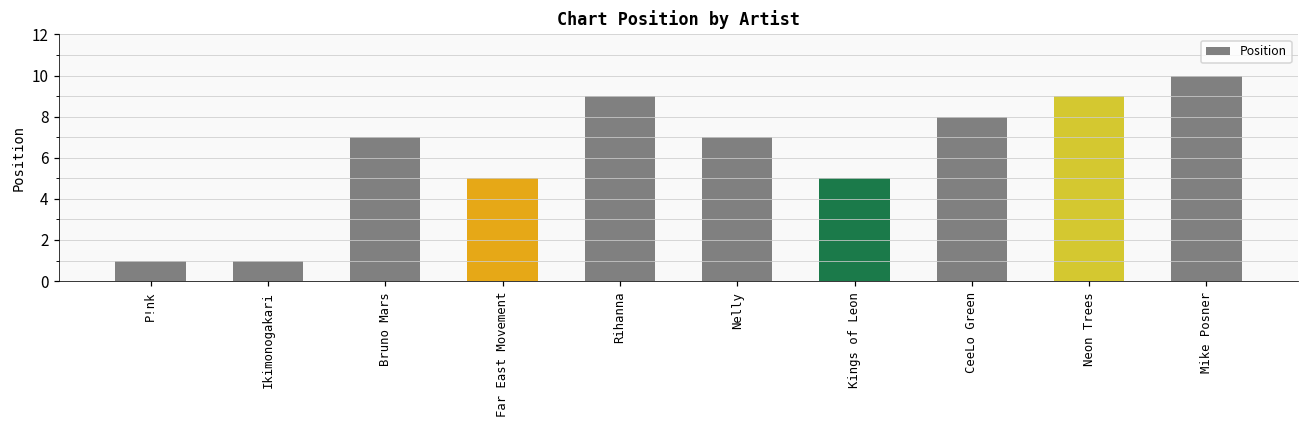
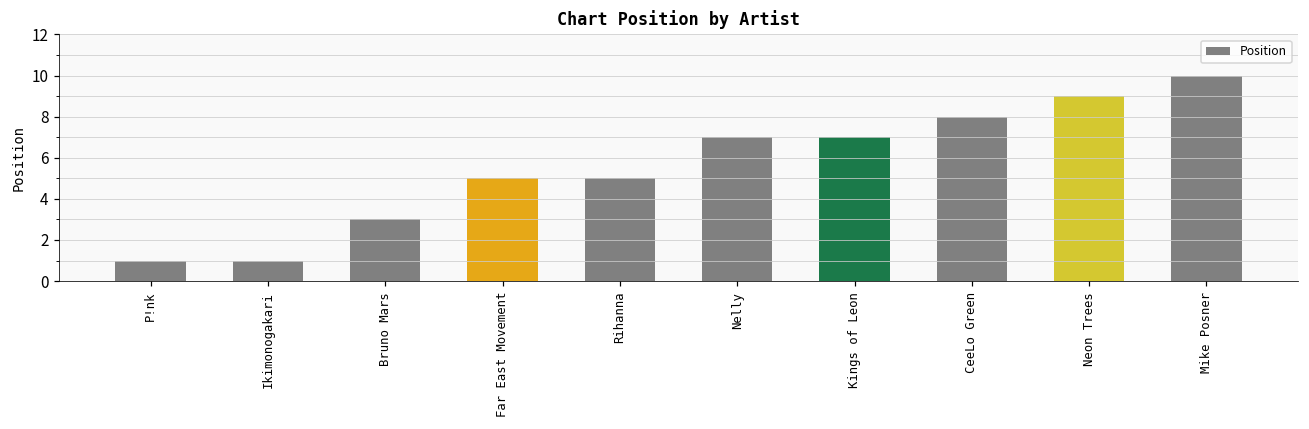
Bruno Mars: 7 -> 3
Rihanna: 9 -> 5
Kings of Leon: 5 -> 7
